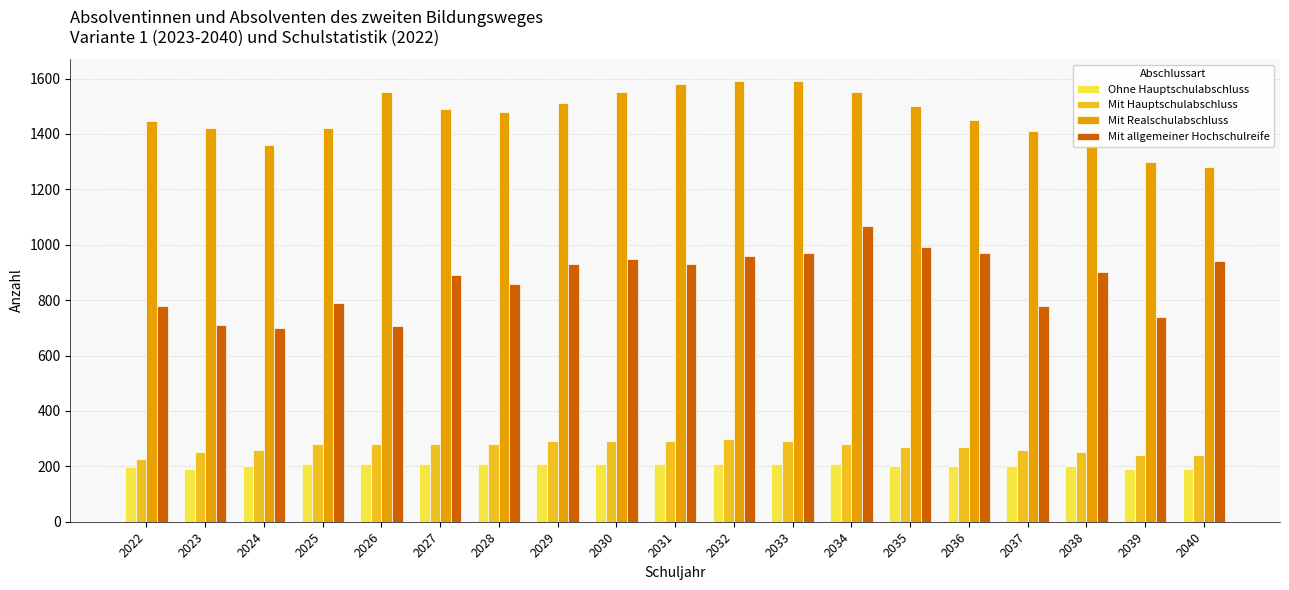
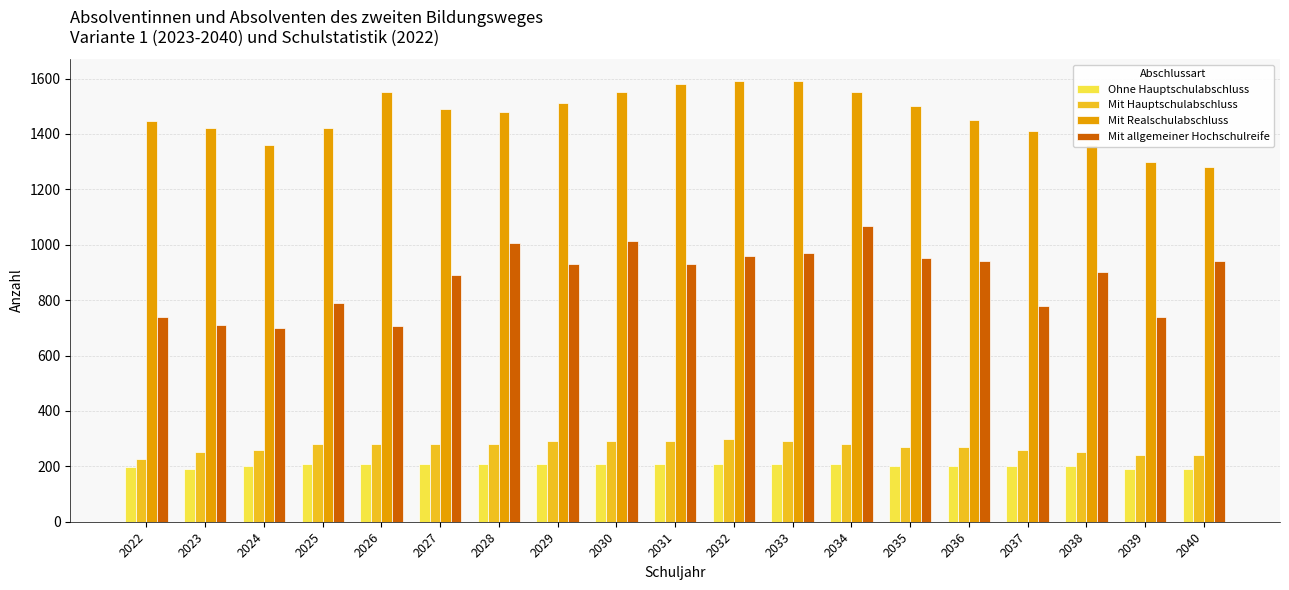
Mit allgemeiner Hochschulreife, 2022: 780 -> 740
Mit allgemeiner Hochschulreife, 2028: 860 -> 1010
Mit allgemeiner Hochschulreife, 2030: 950 -> 1010
Mit allgemeiner Hochschulreife, 2035: 990 -> 950
Mit allgemeiner Hochschulreife, 2036: 970 -> 940
